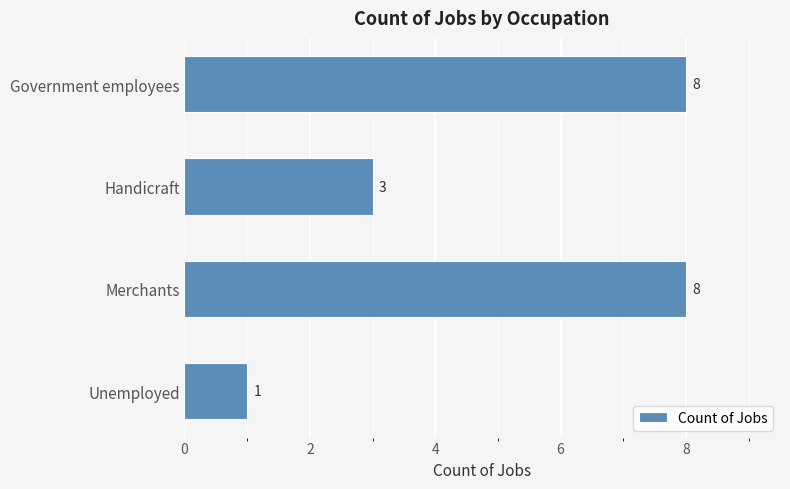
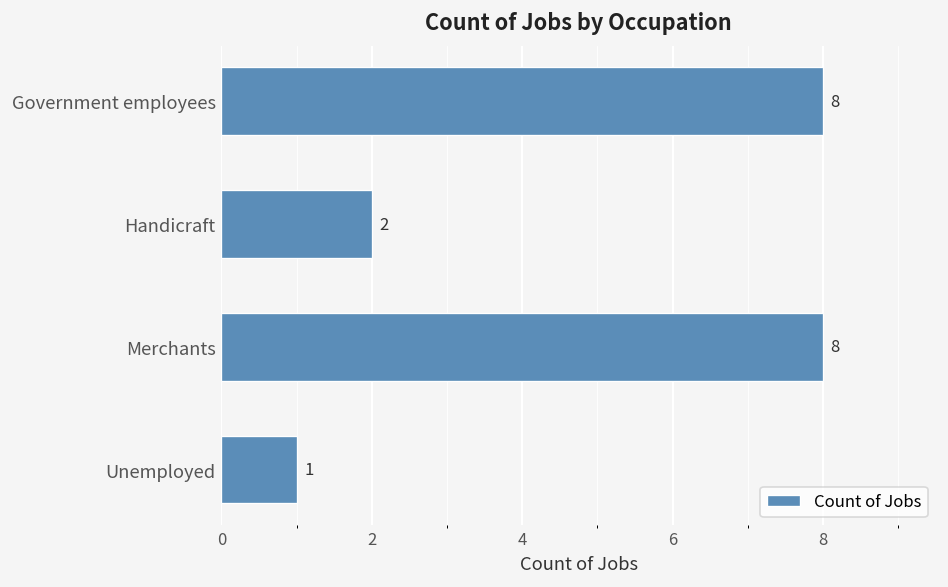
Handicraft: 3 -> 2
